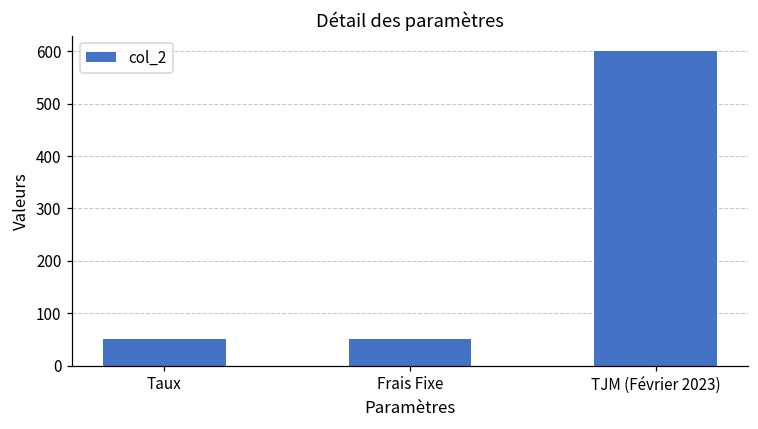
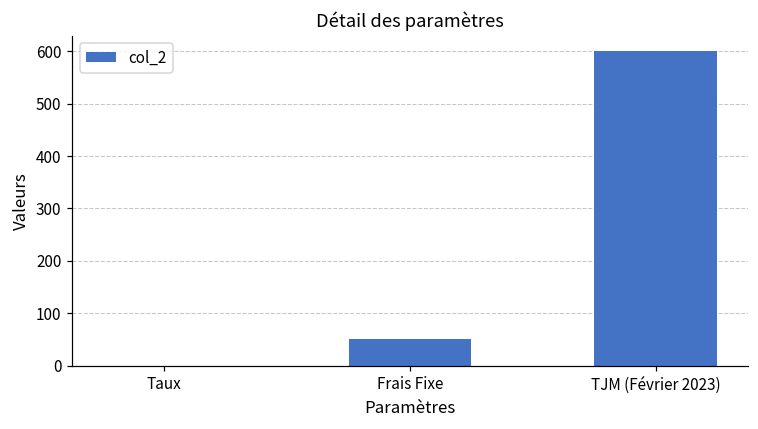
Taux: 50 -> 0
